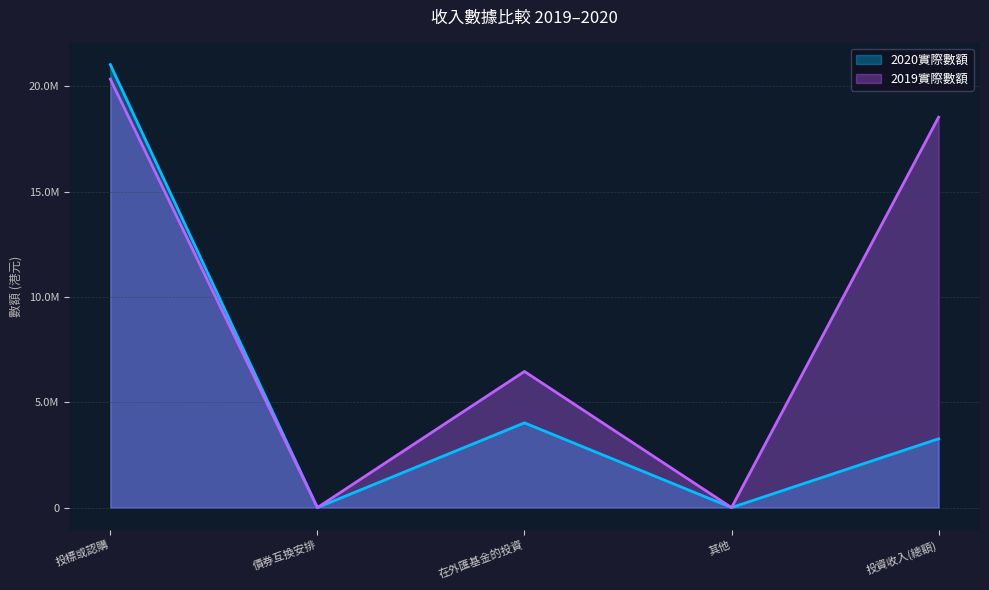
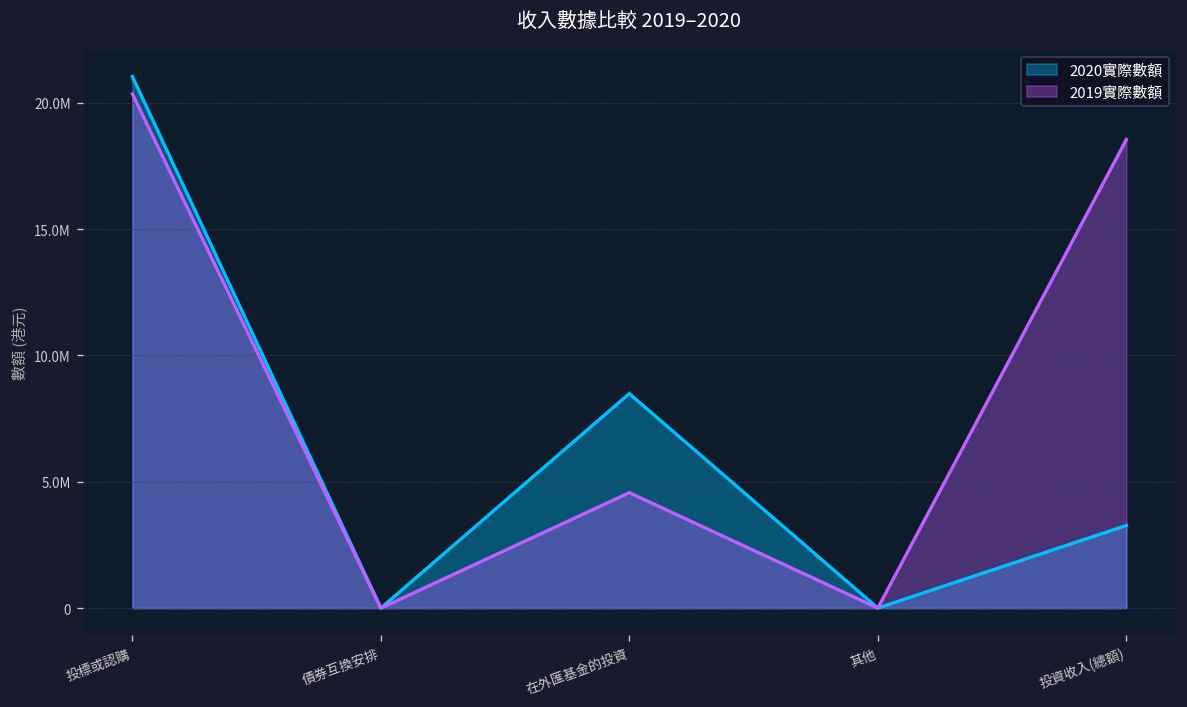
2020實際數額, 在外匯基金的投資: 4000000 -> 8500000
2019實際數額, 在外匯基金的投資: 6500000 -> 4600000
